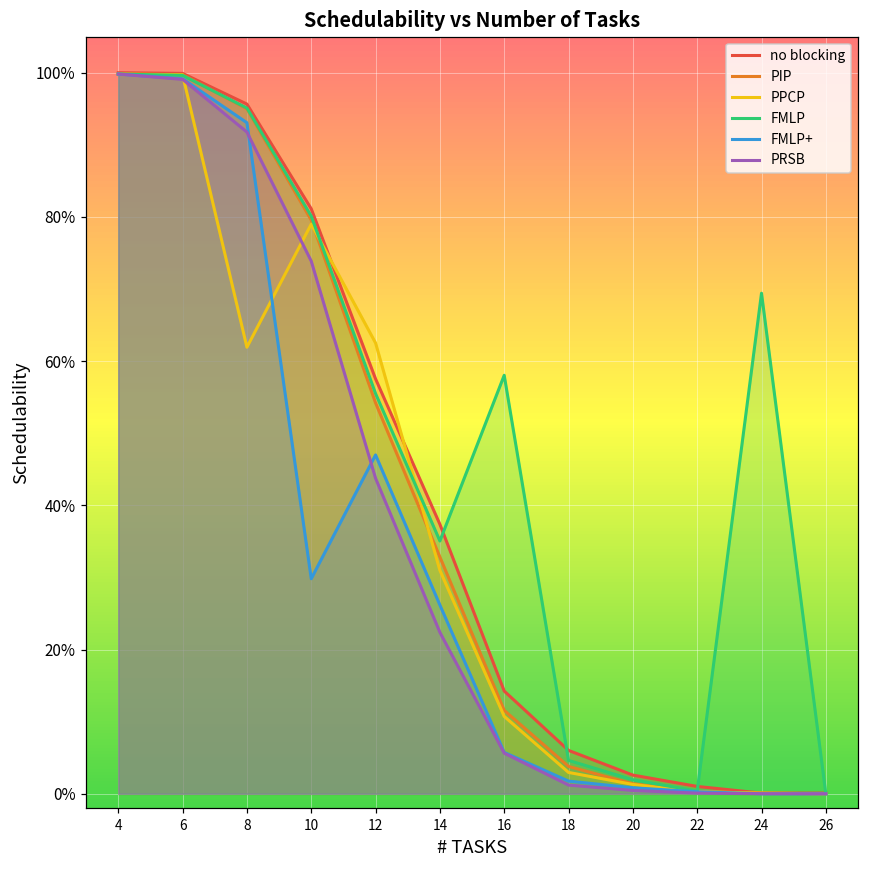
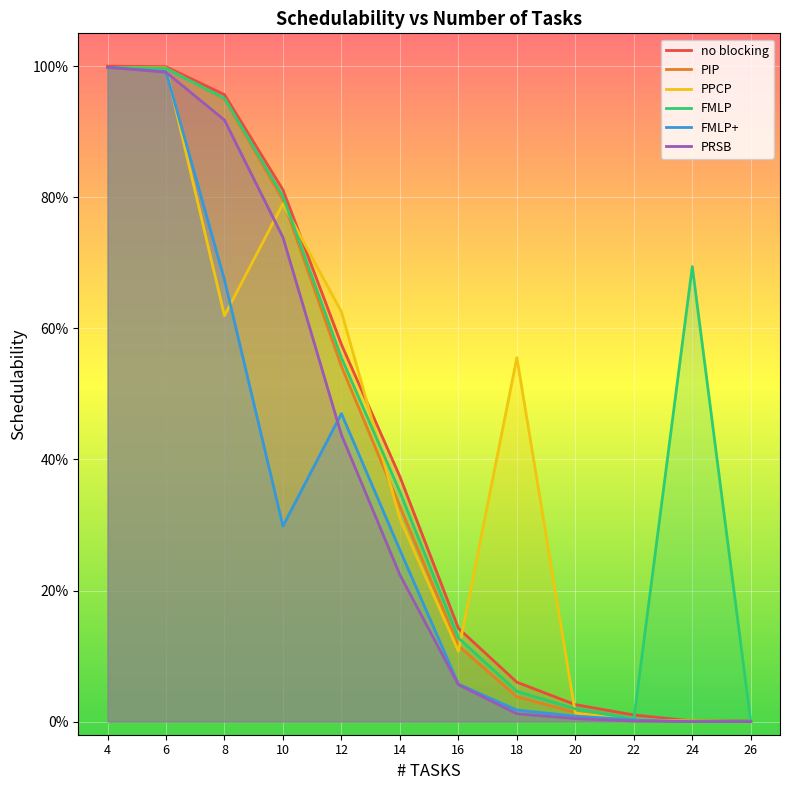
FMLP+, 8: 93% -> 67%
FMLP, 16: 58% -> 13%
PPCP, 18: 3% -> 56%
